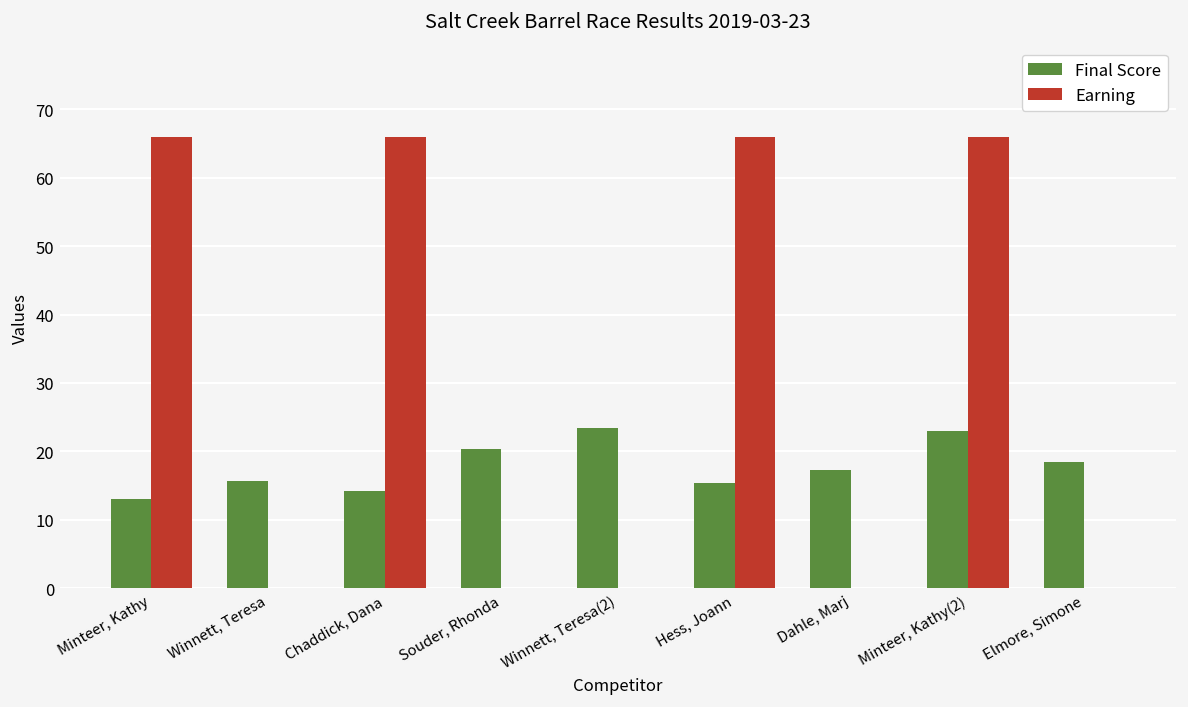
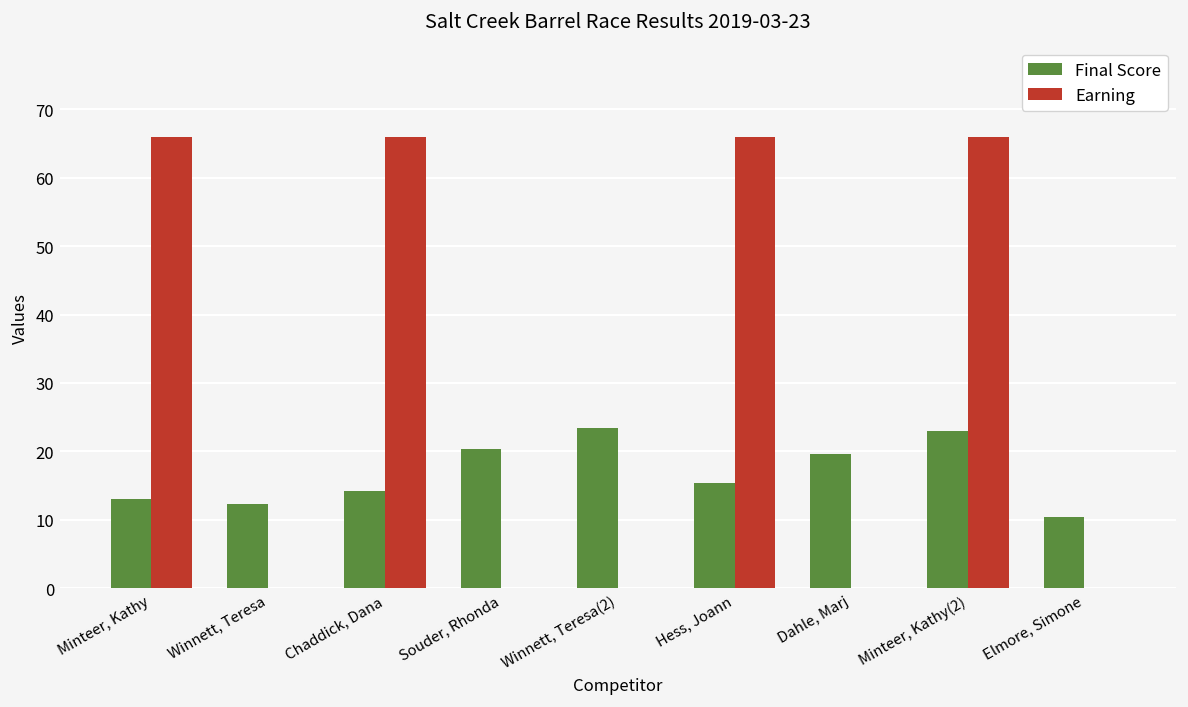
Final Score, Winnett, Teresa: 16 -> 12
Final Score, Dahle, Marj: 17 -> 20
Final Score, Elmore, Simone: 18 -> 10
